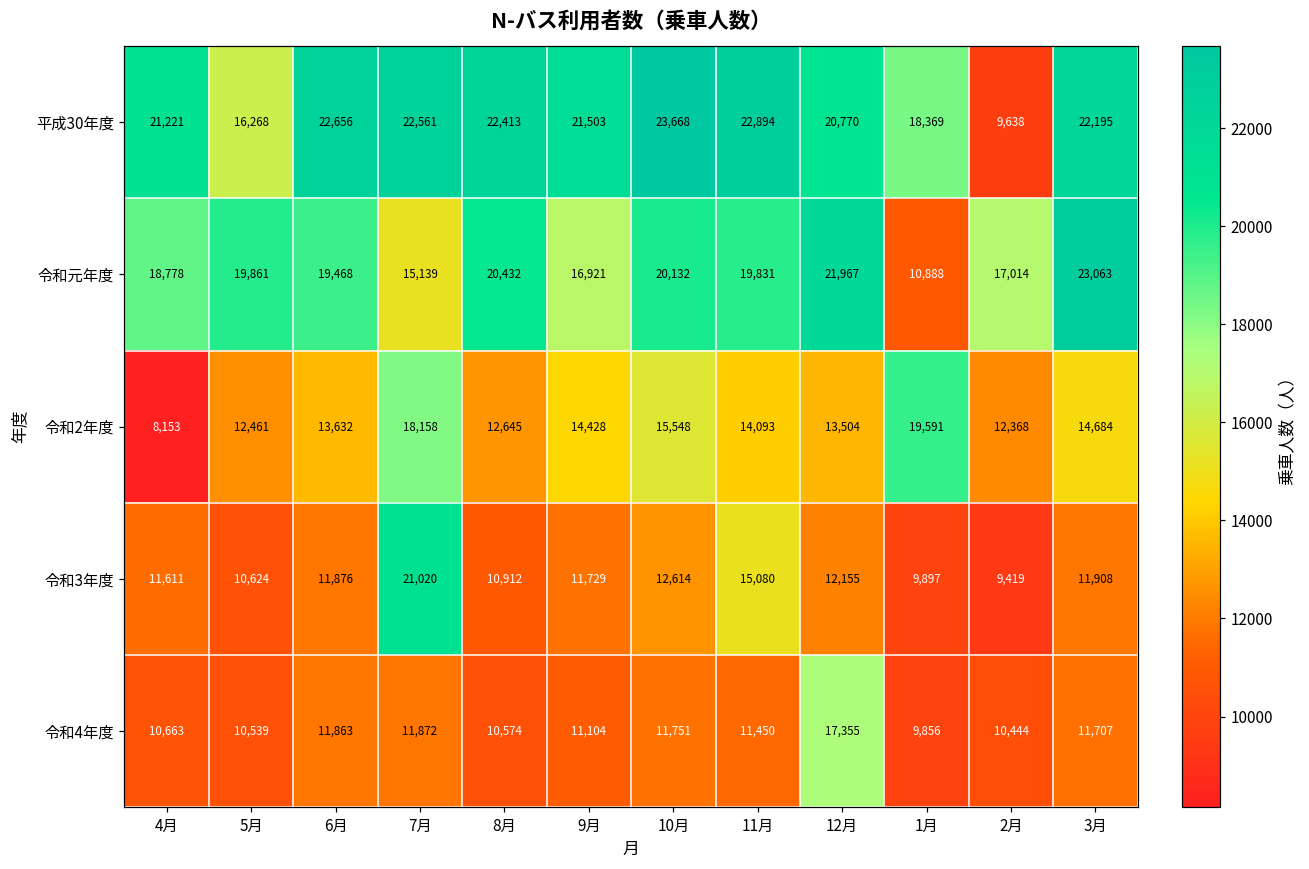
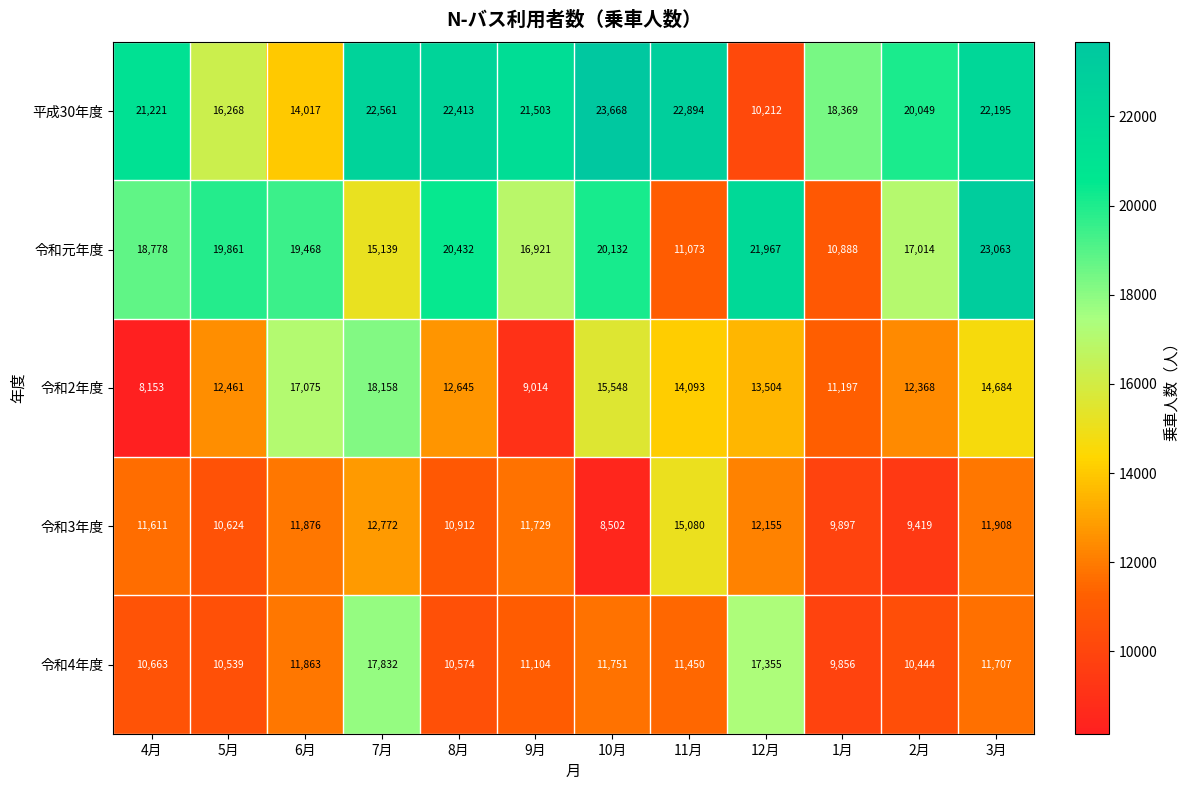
平成30年度, 6月: 22,656 -> 14,017
平成30年度, 12月: 20,770 -> 10,212
平成30年度, 2月: 9,638 -> 20,049
令和元年度, 11月: 19,831 -> 11,073
令和2年度, 6月: 13,632 -> 17,075
令和2年度, 9月: 14,428 -> 9,014
令和2年度, 1月: 19,591 -> 11,197
令和3年度, 7月: 21,020 -> 12,772
令和3年度, 10月: 12,614 -> 8,502
令和4年度, 7月: 11,872 -> 17,832
